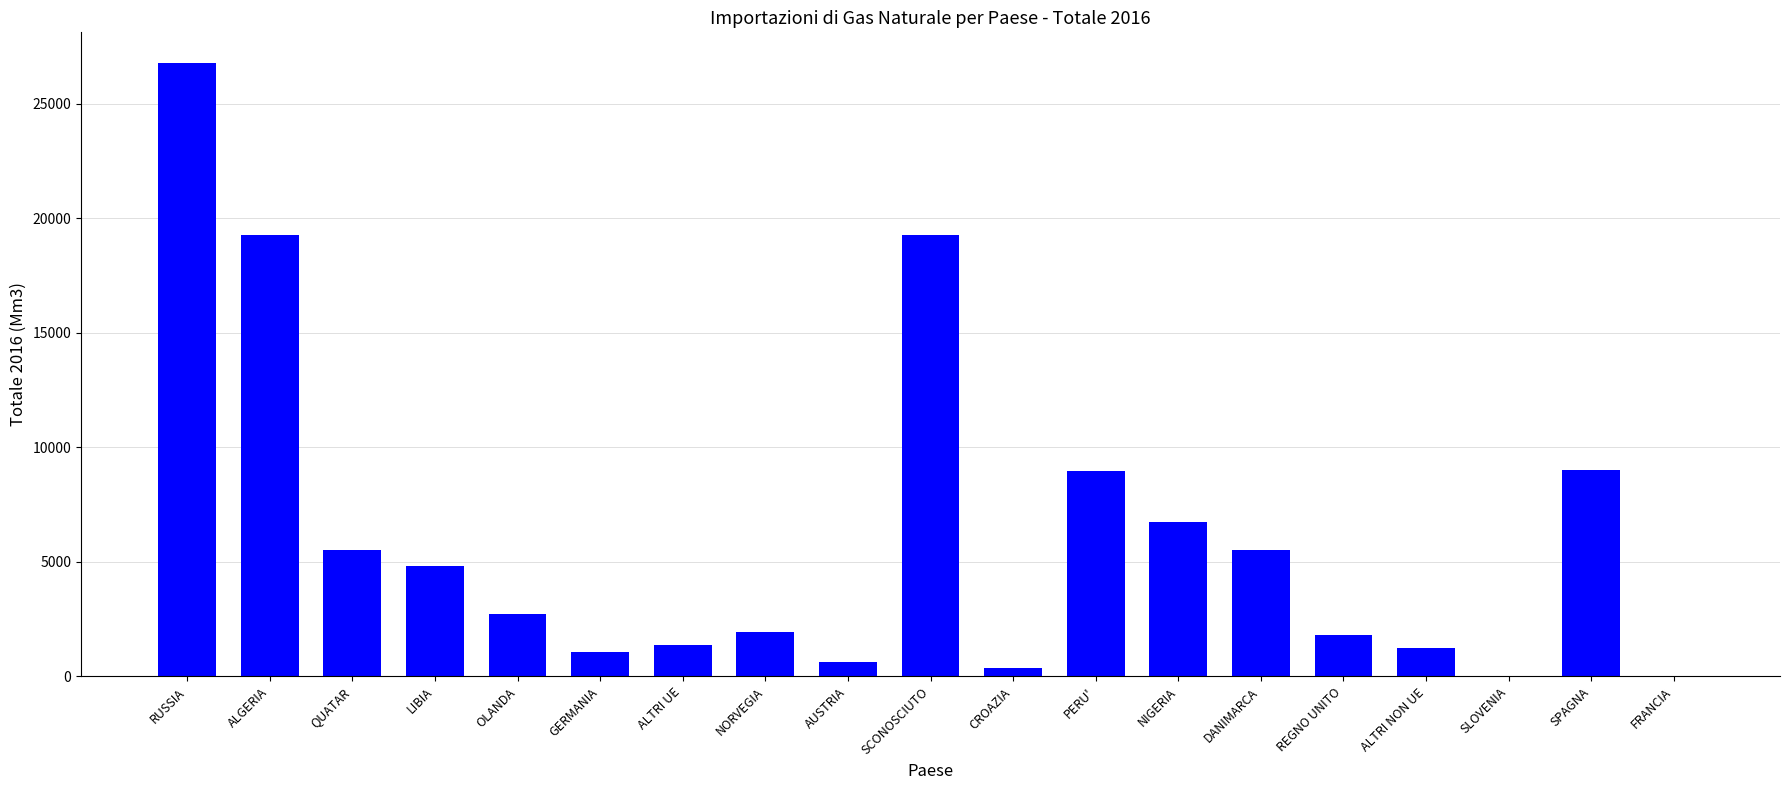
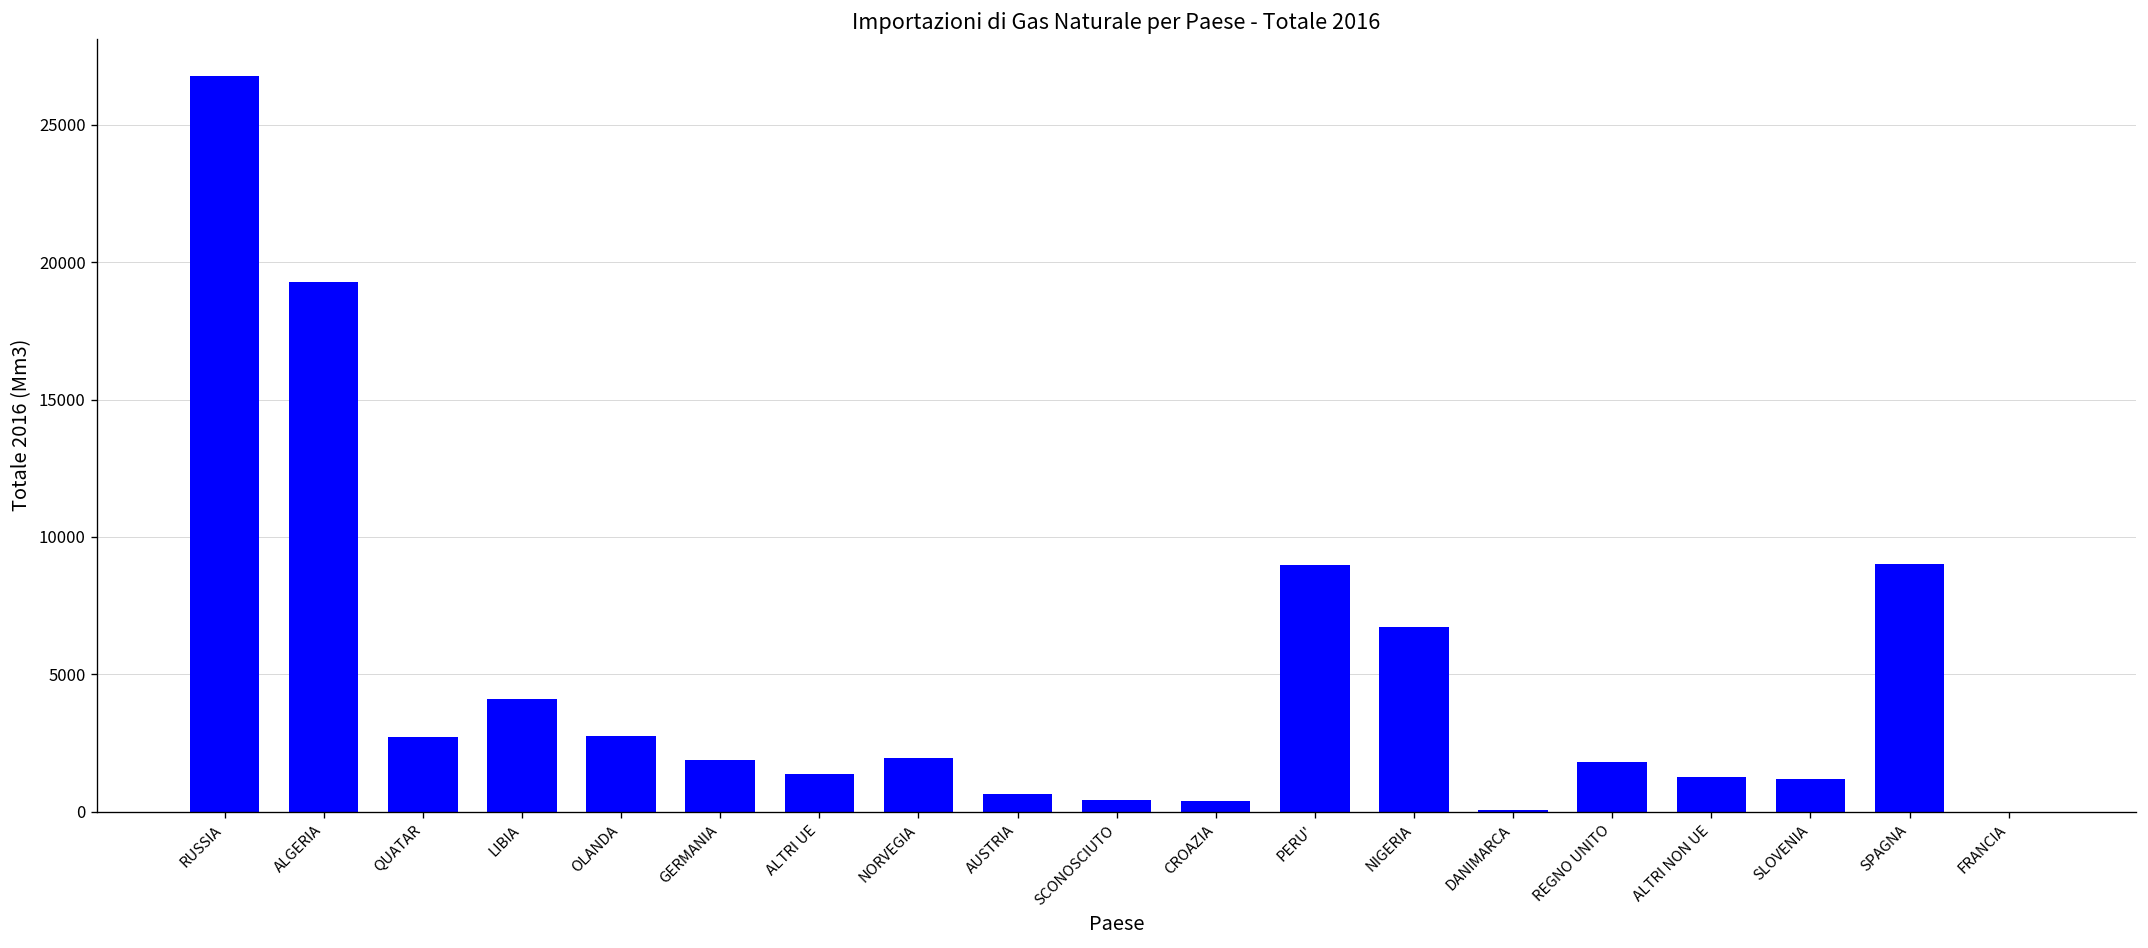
QUATAR: 5500 -> 2700
LIBIA: 4800 -> 4100
GERMANIA: 1100 -> 1900
SCONOSCIUTO: 19300 -> 400
DANIMARCA: 5500 -> 100
SLOVENIA: 0 -> 1200
